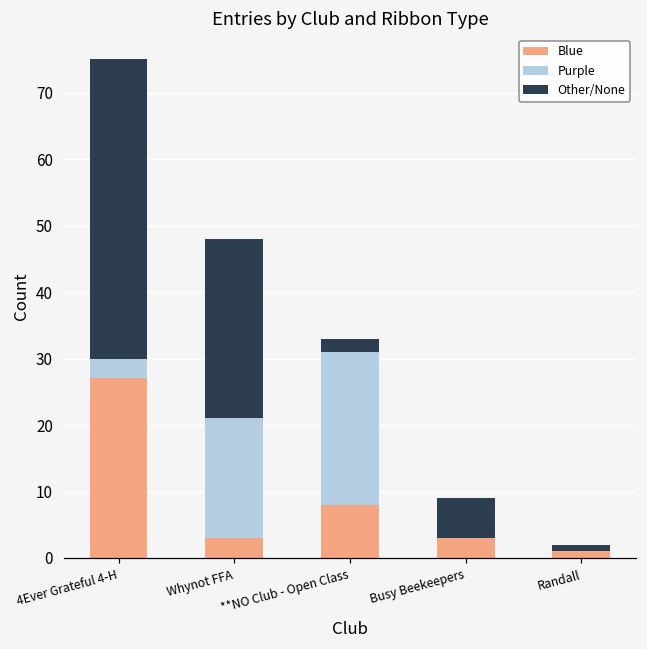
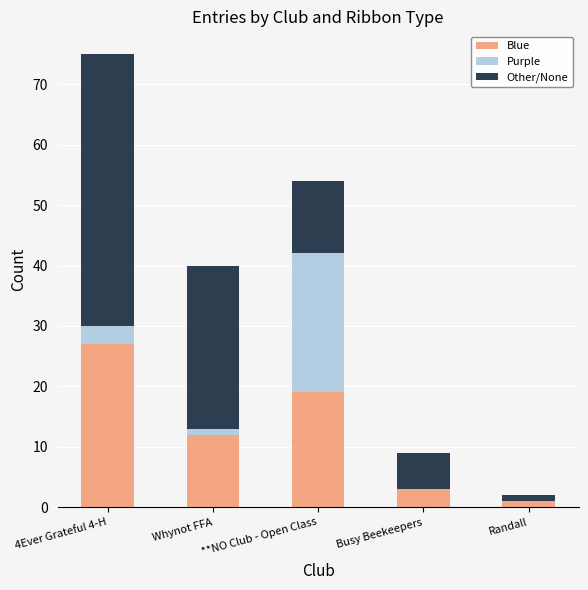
Blue, Whynot FFA: 3 -> 12
Purple, Whynot FFA: 18 -> 1
Blue, **NO Club - Open Class: 8 -> 19
Other/None, **NO Club - Open Class: 2 -> 12
